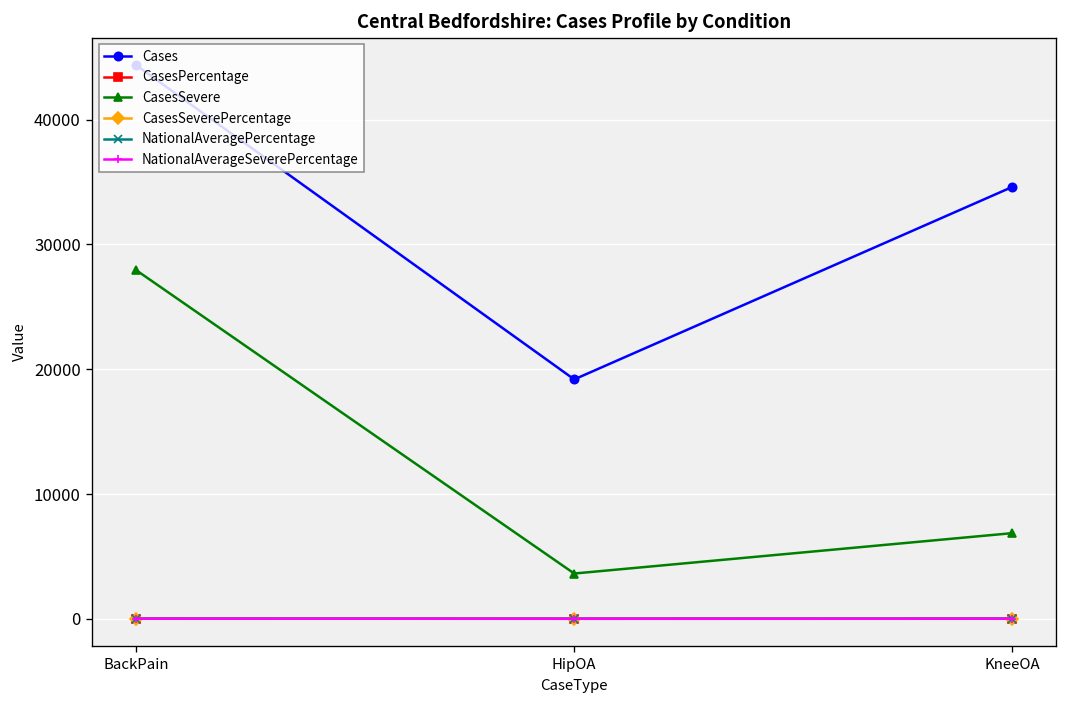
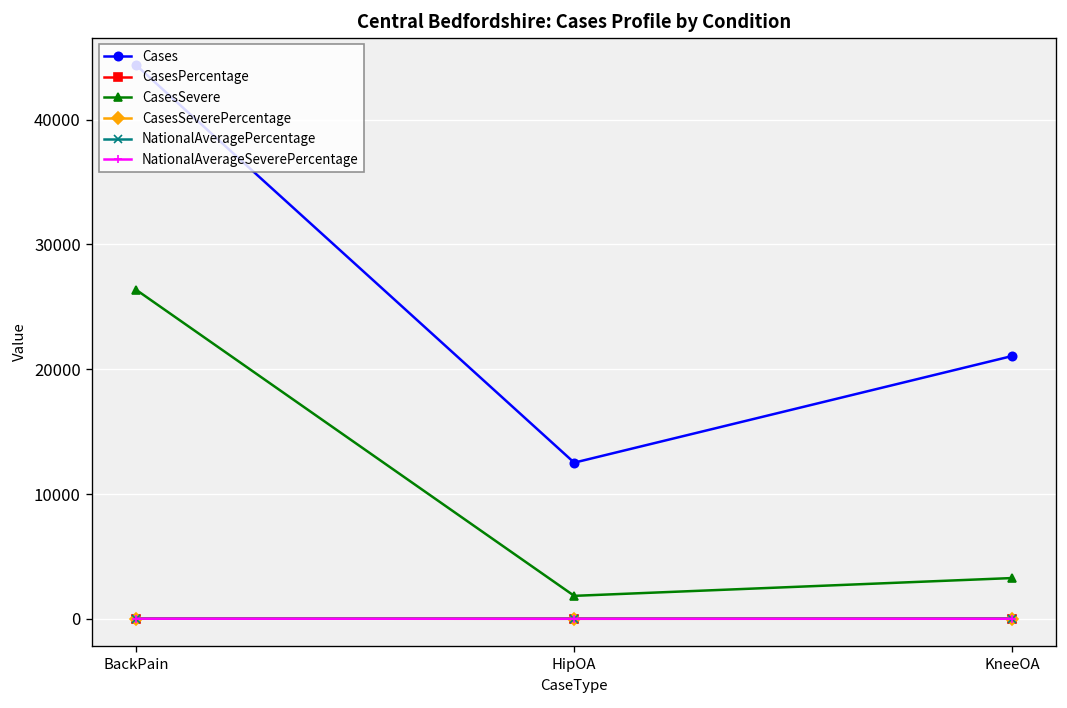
CasesSevere, BackPain: 27900 -> 26400
Cases, HipOA: 19200 -> 12500
CasesSevere, HipOA: 3600 -> 1800
Cases, KneeOA: 34600 -> 21100
CasesSevere, KneeOA: 6900 -> 3300
